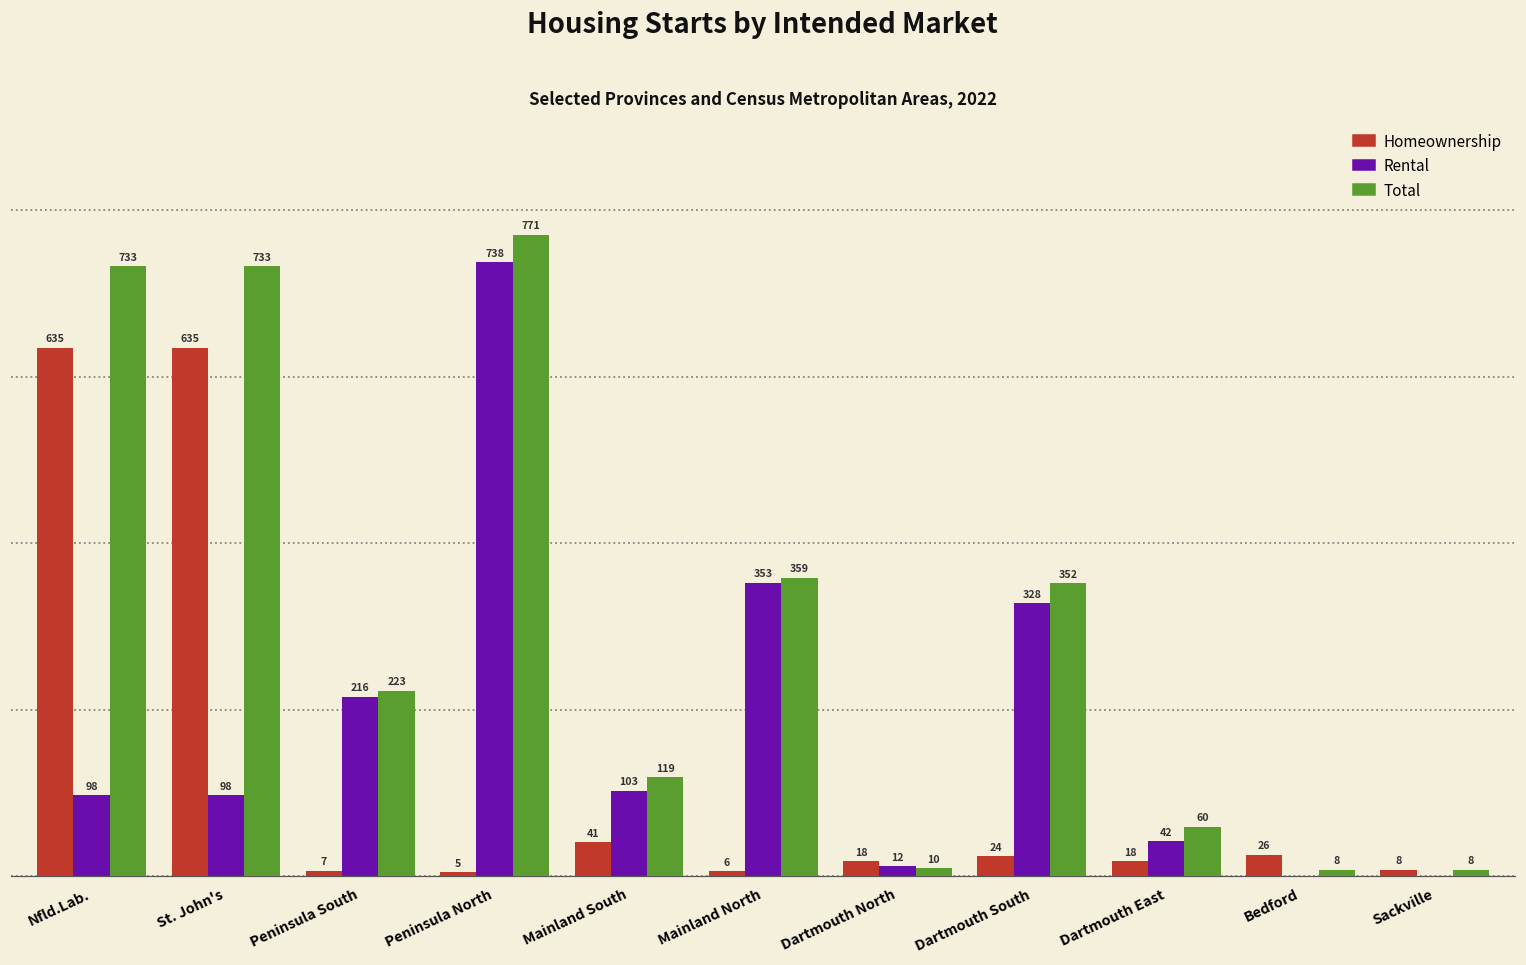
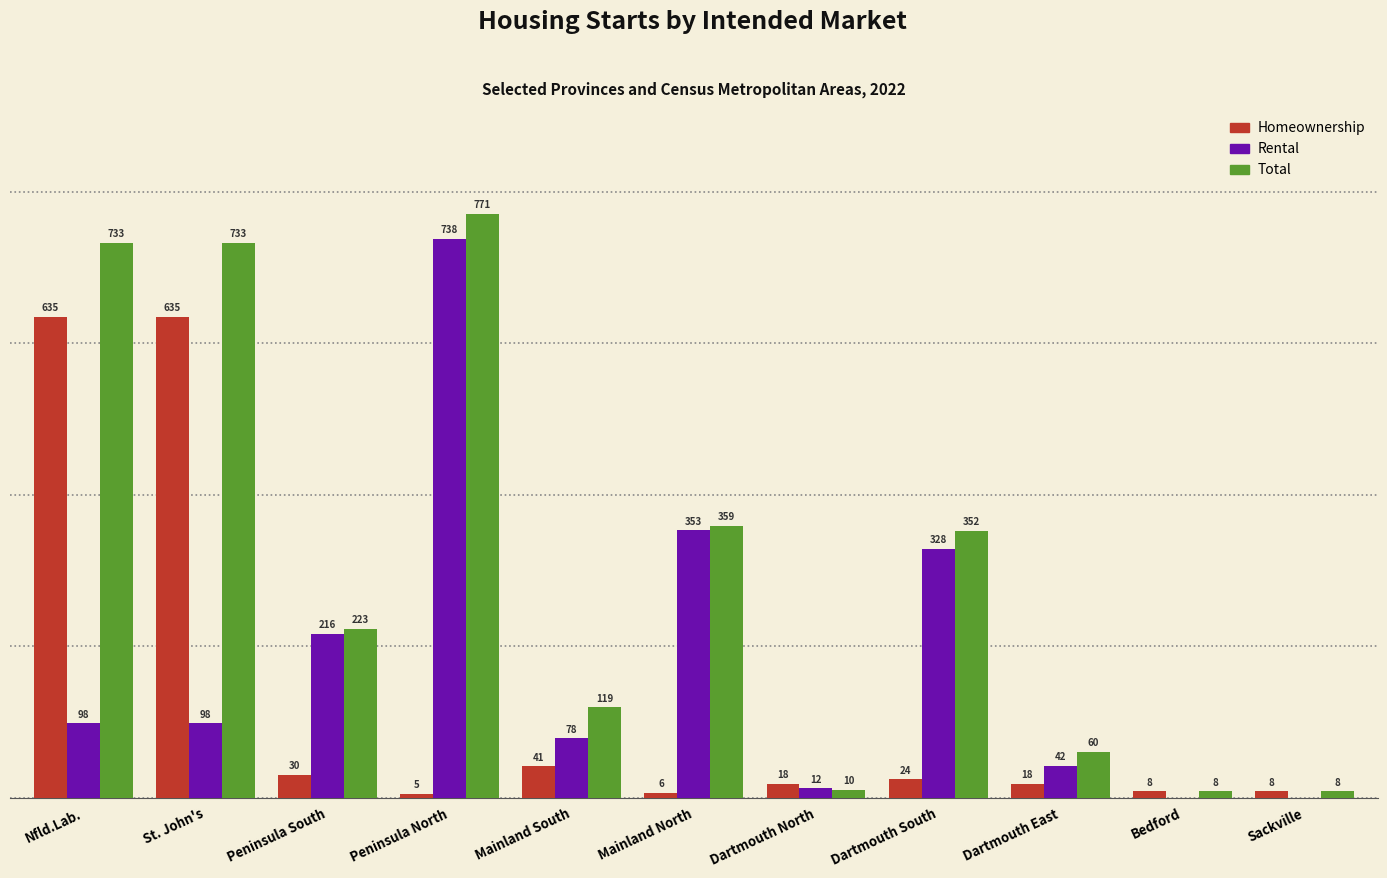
Homeownership, Peninsula South: 7 -> 30
Rental, Mainland South: 103 -> 78
Homeownership, Bedford: 26 -> 8
